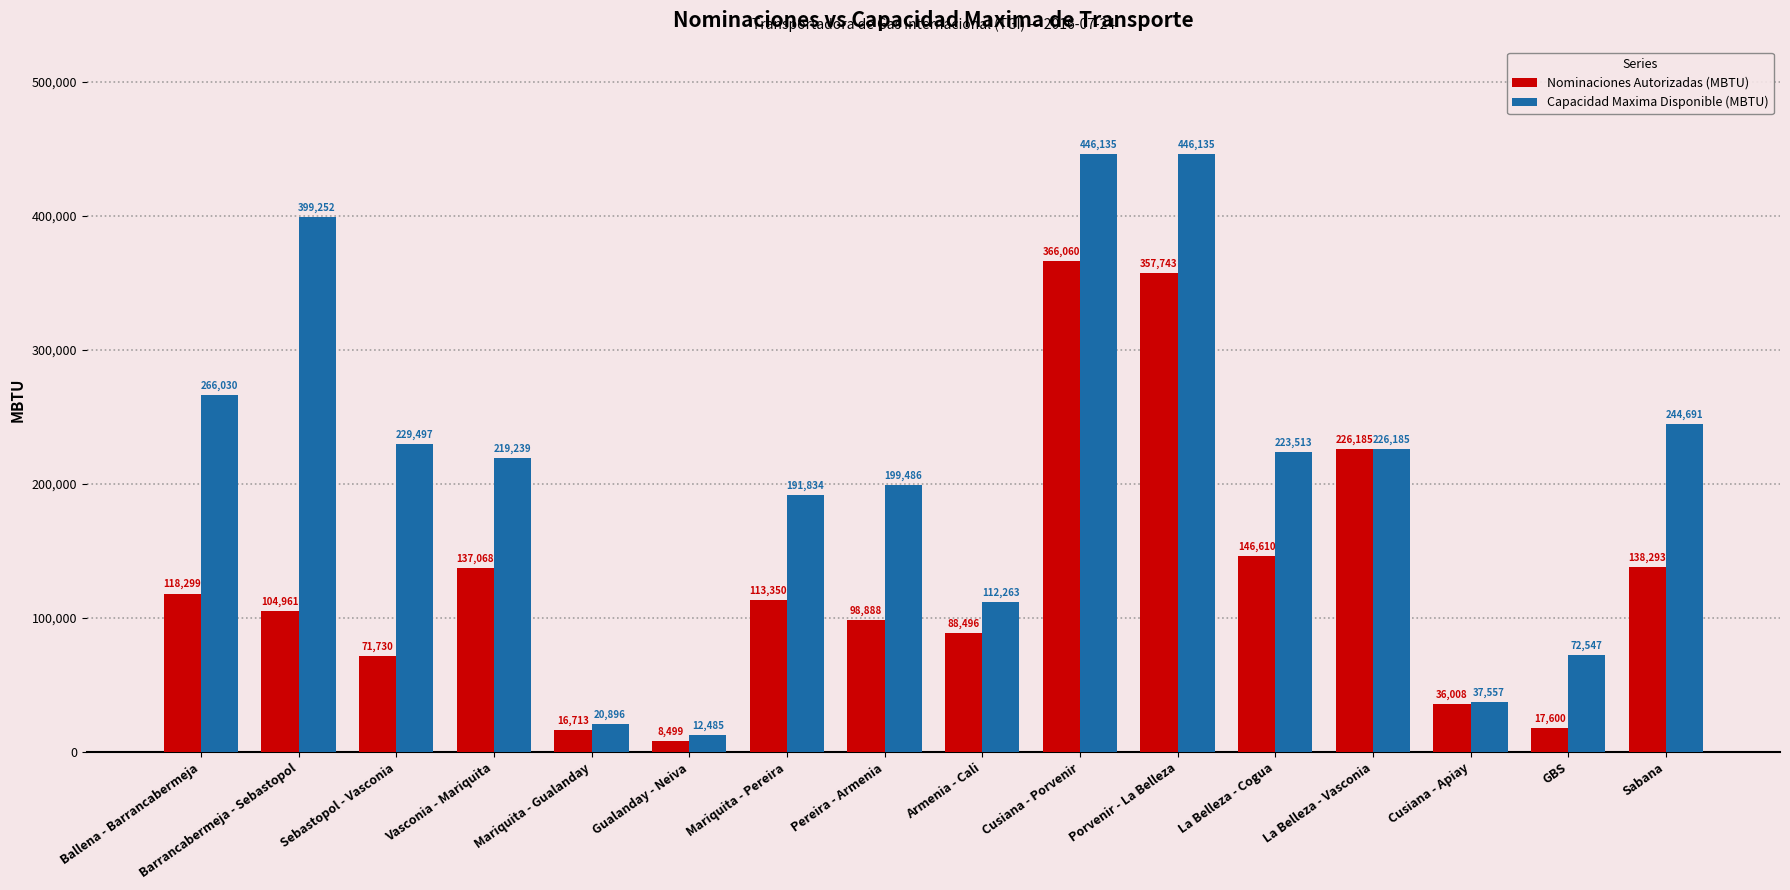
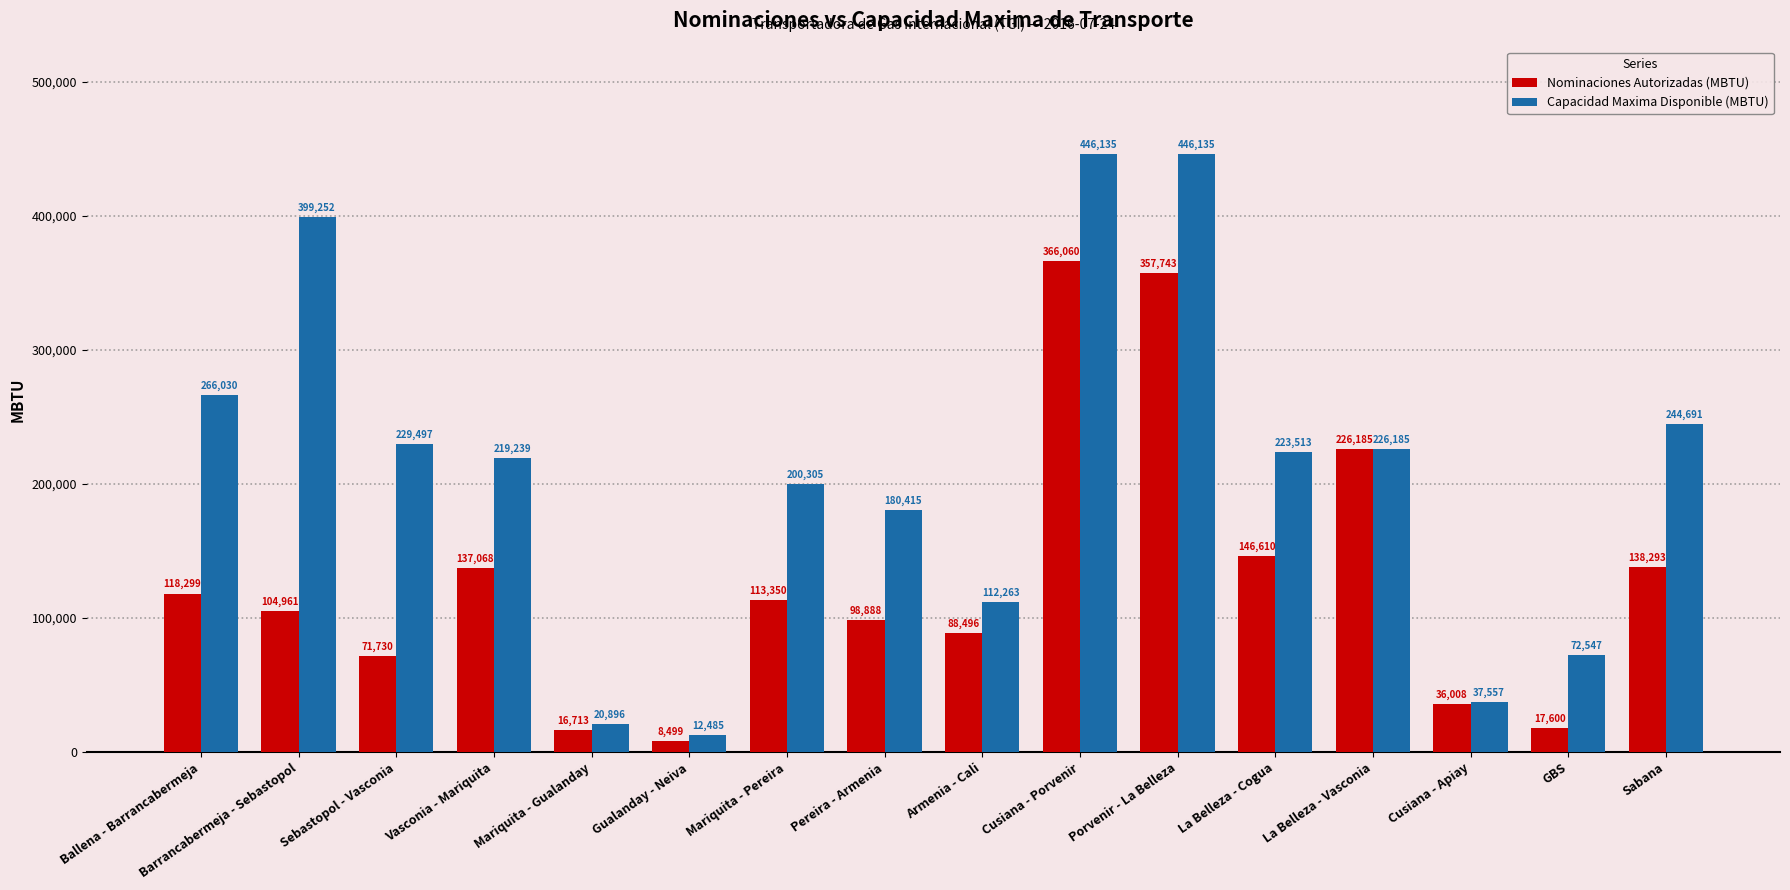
Capacidad Maxima Disponible (MBTU), Mariquita - Pereira: 191,834 -> 200,305
Capacidad Maxima Disponible (MBTU), Pereira - Armenia: 199,486 -> 180,415
